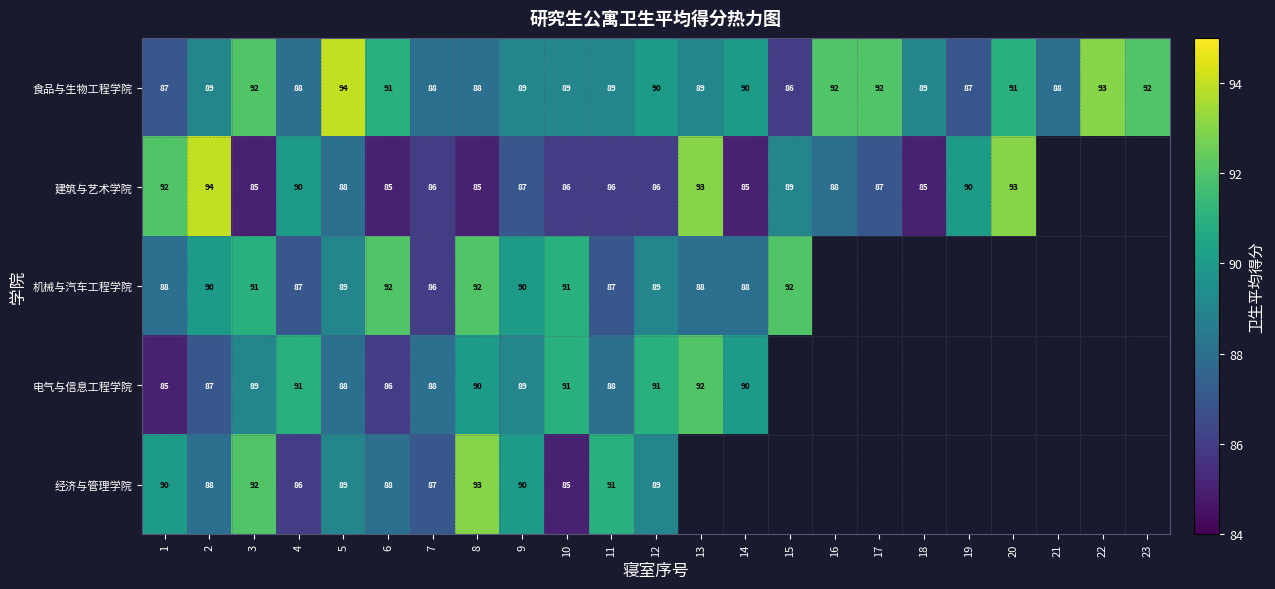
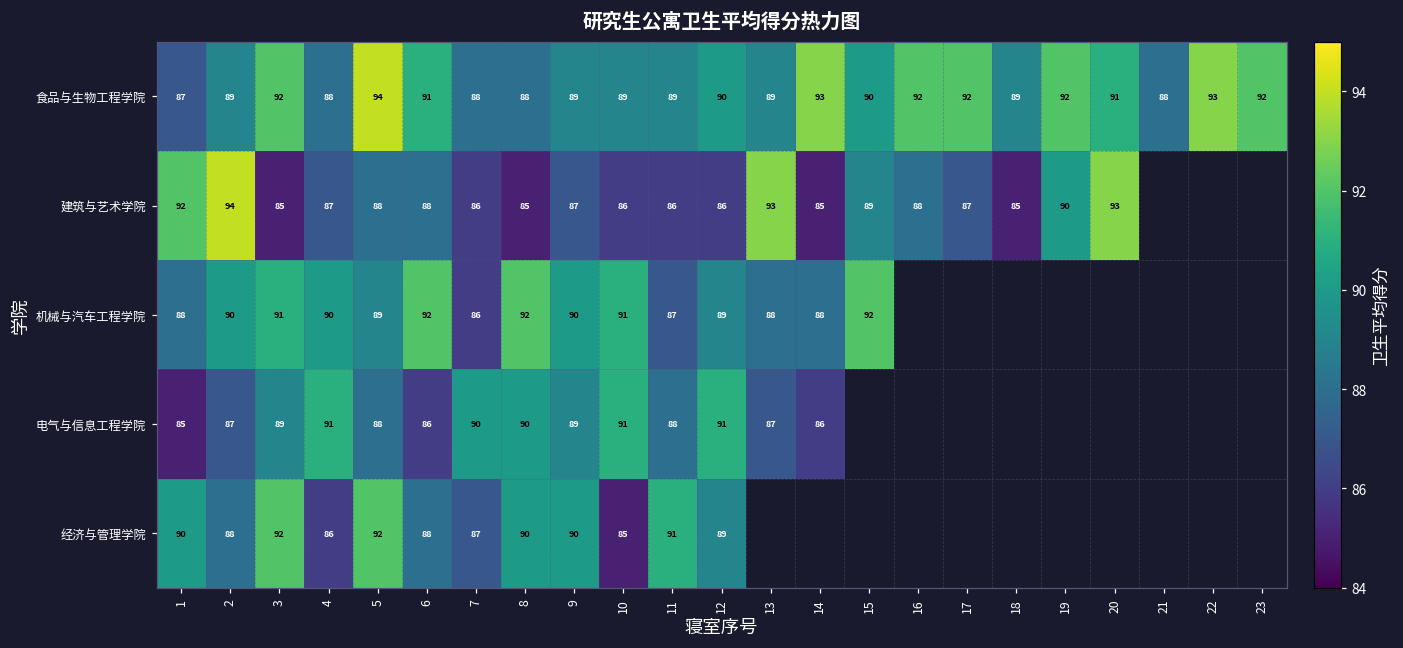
食品与生物工程学院, 14: 90 -> 93
食品与生物工程学院, 15: 86 -> 90
食品与生物工程学院, 19: 87 -> 92
建筑与艺术学院, 4: 90 -> 87
建筑与艺术学院, 6: 85 -> 88
机械与汽车工程学院, 4: 87 -> 90
电气与信息工程学院, 7: 88 -> 90
电气与信息工程学院, 13: 92 -> 87
电气与信息工程学院, 14: 90 -> 86
经济与管理学院, 5: 89 -> 92
经济与管理学院, 8: 93 -> 90
